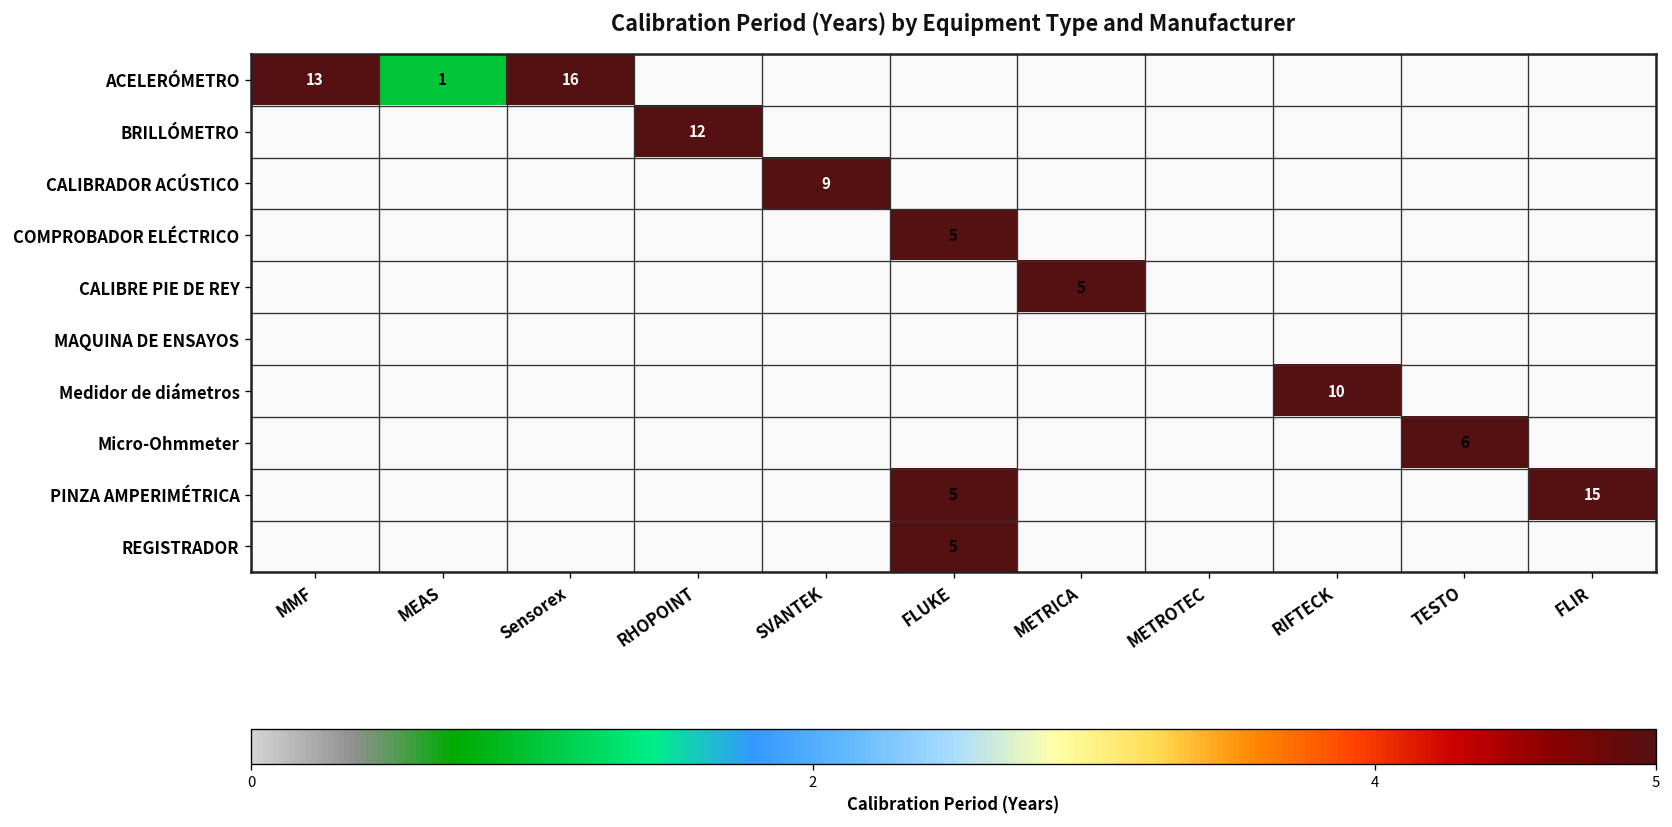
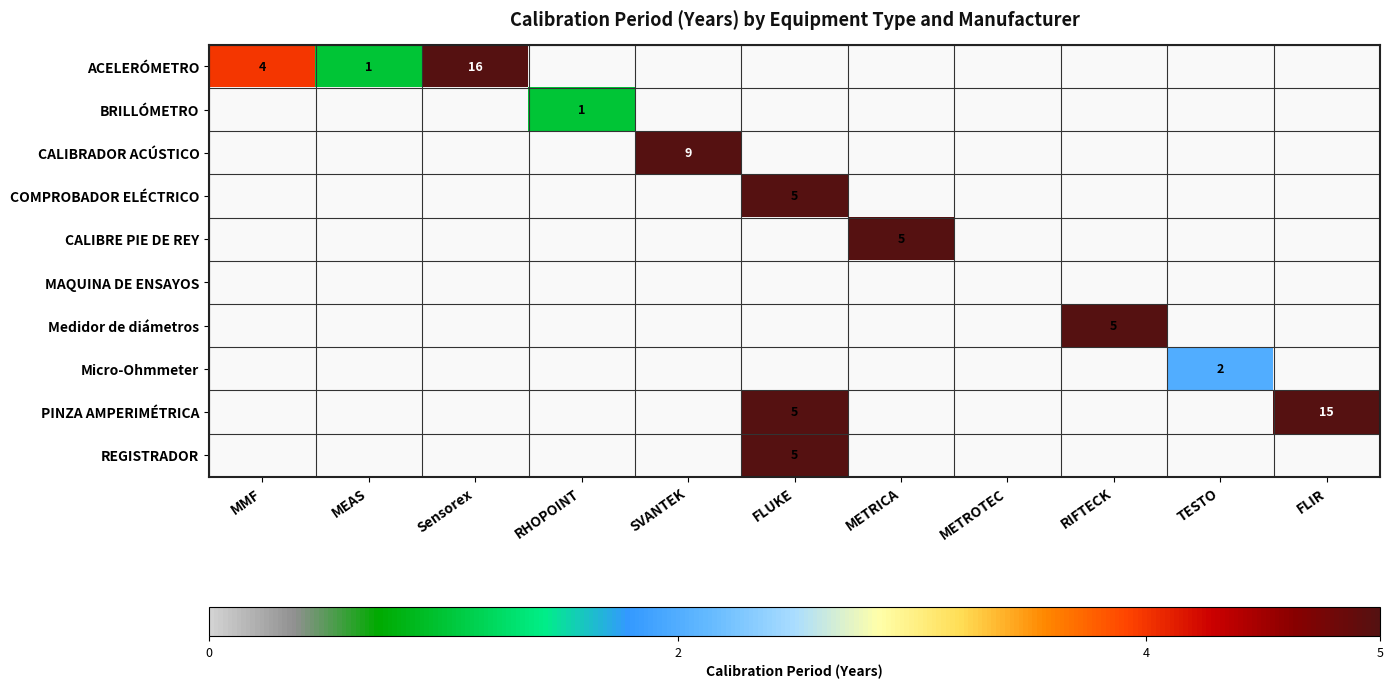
ACELERÓMETRO, MMF: 13 -> 4
BRILLÓMETRO, RHOPOINT: 12 -> 1
Medidor de diámetros, RIFTECK: 10 -> 5
Micro-Ohmmeter, TESTO: 6 -> 2
